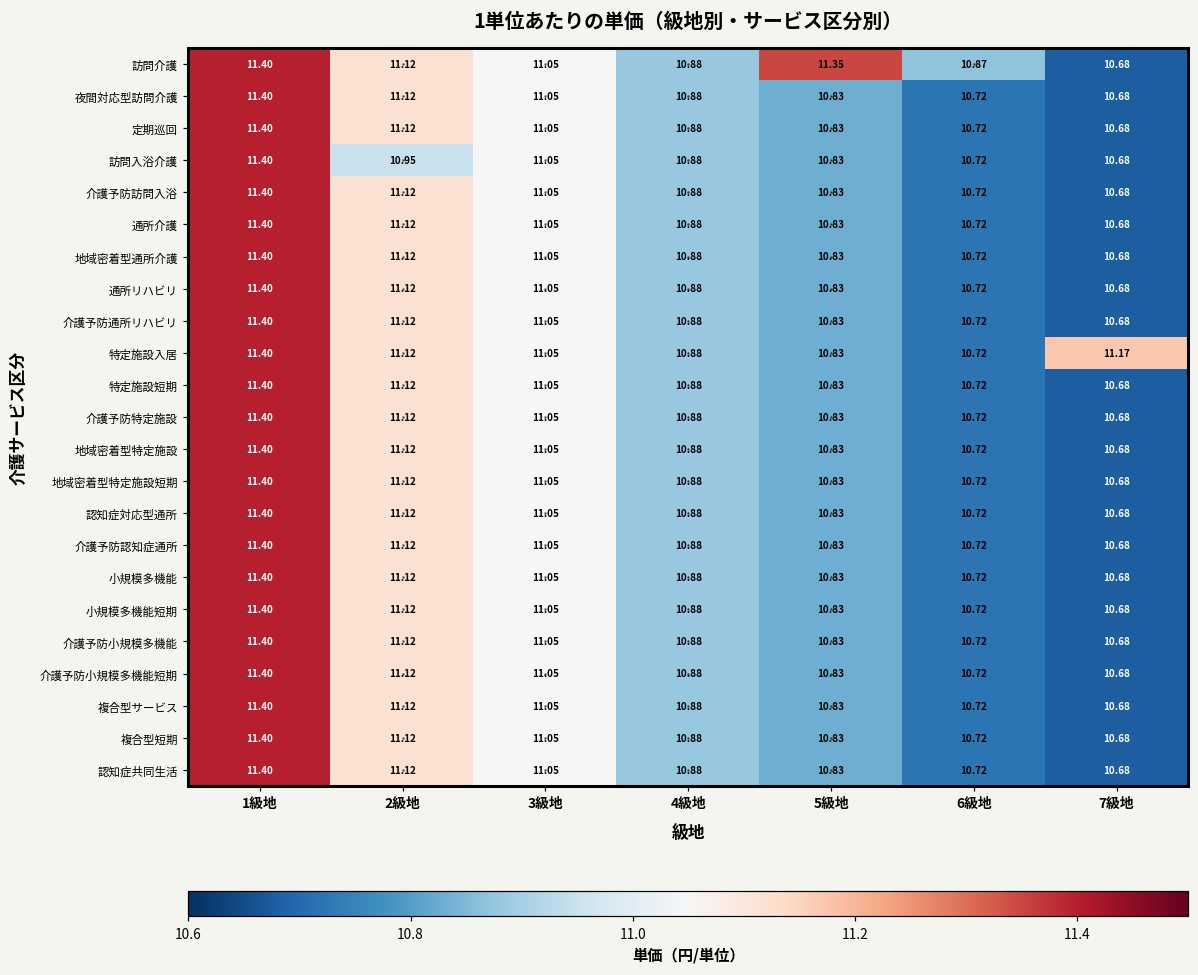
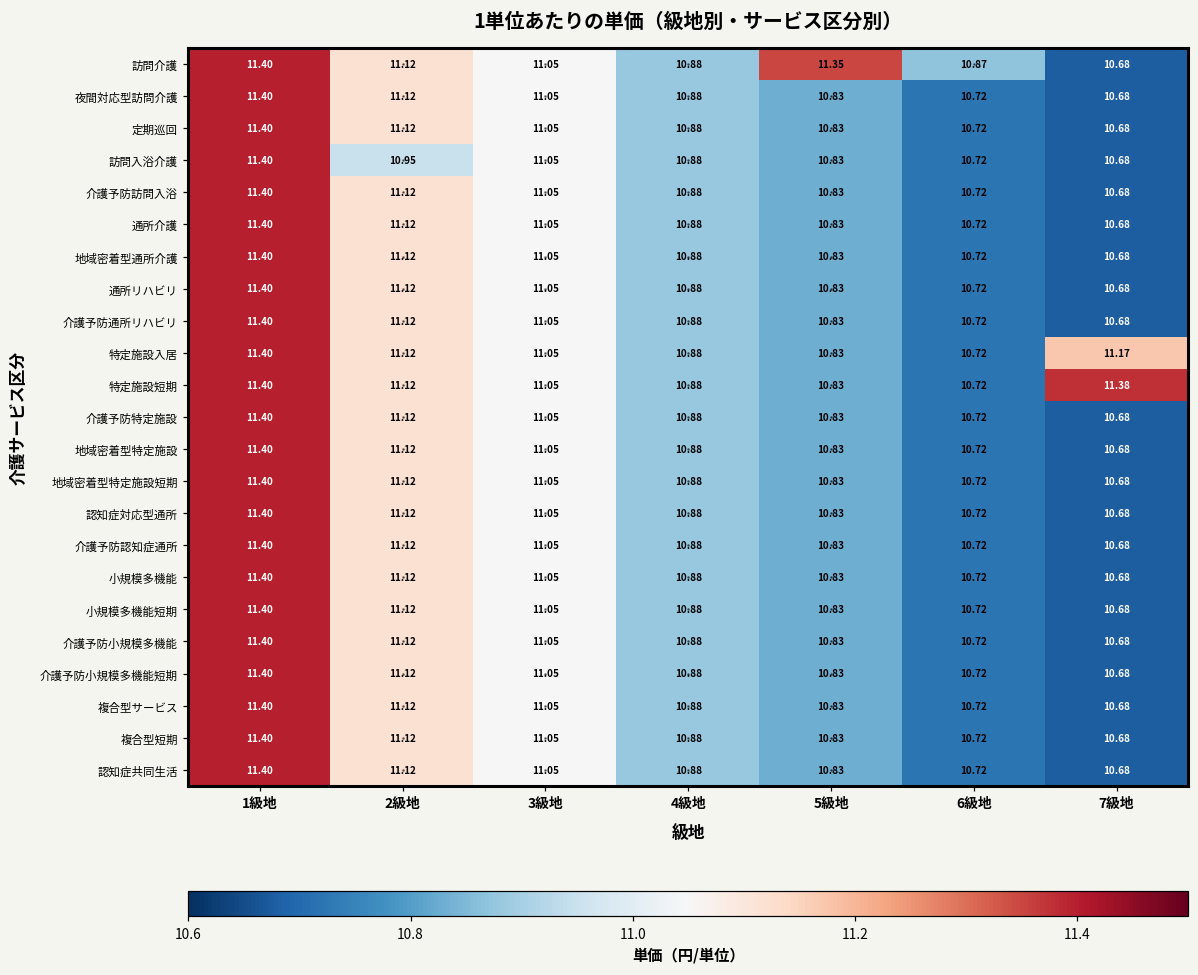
特定施設短期, 7級地: 10.68 -> 11.38
